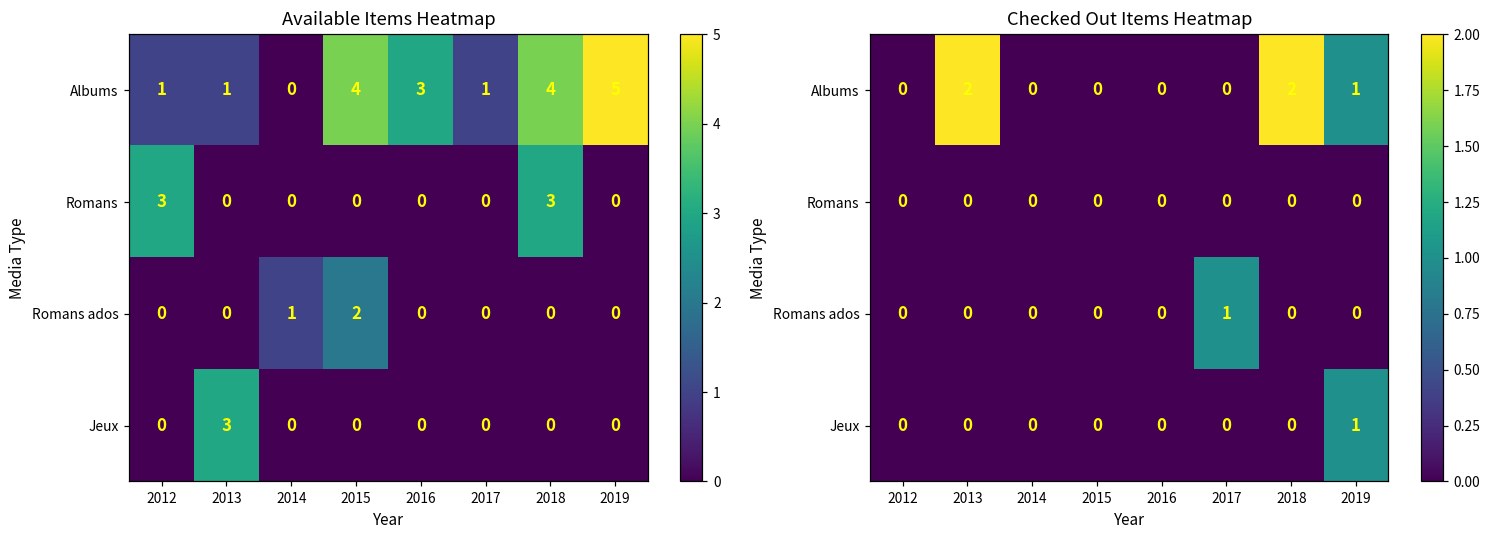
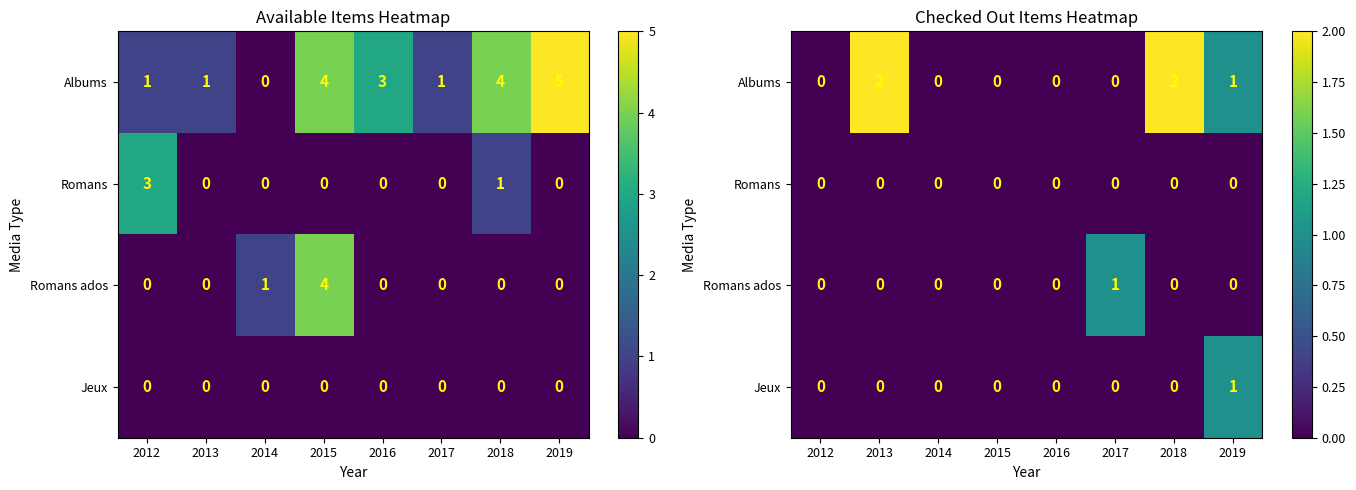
Available Items Heatmap, Romans, 2018: 3 -> 1
Available Items Heatmap, Romans ados, 2015: 2 -> 4
Available Items Heatmap, Jeux, 2013: 3 -> 0
